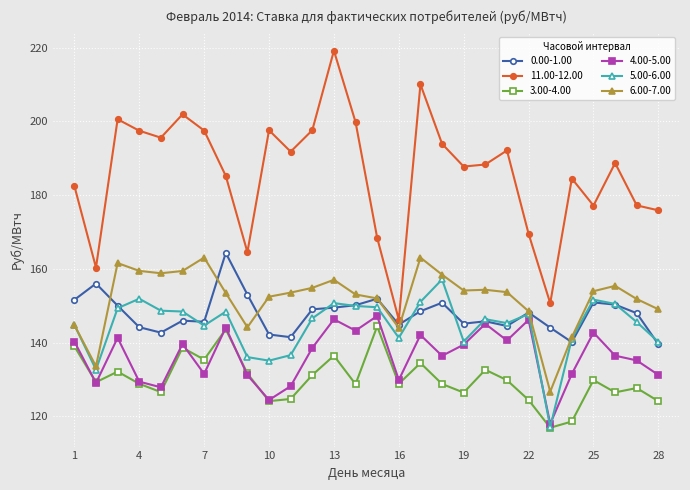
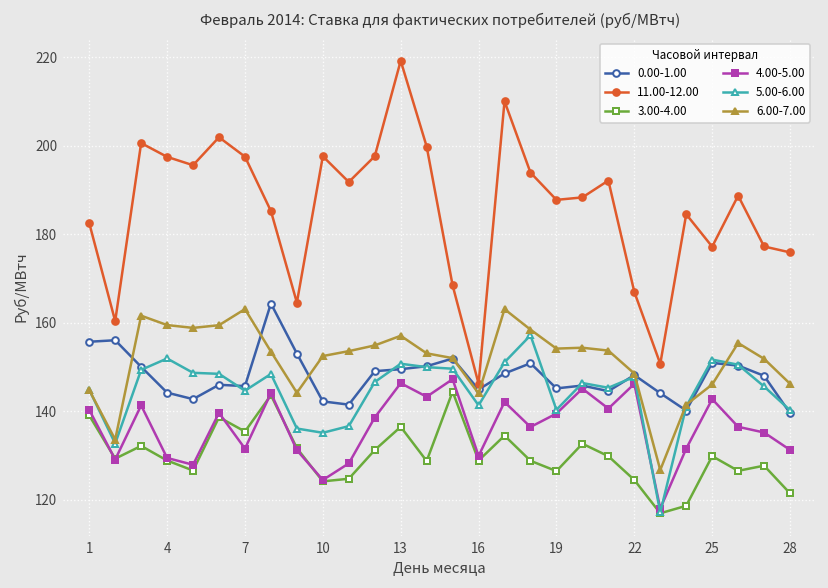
0.00-1.00, 1: 152 -> 156
11.00-12.00, 22: 169 -> 167
6.00-7.00, 25: 154 -> 146
3.00-4.00, 28: 124 -> 121
6.00-7.00, 28: 149 -> 146
